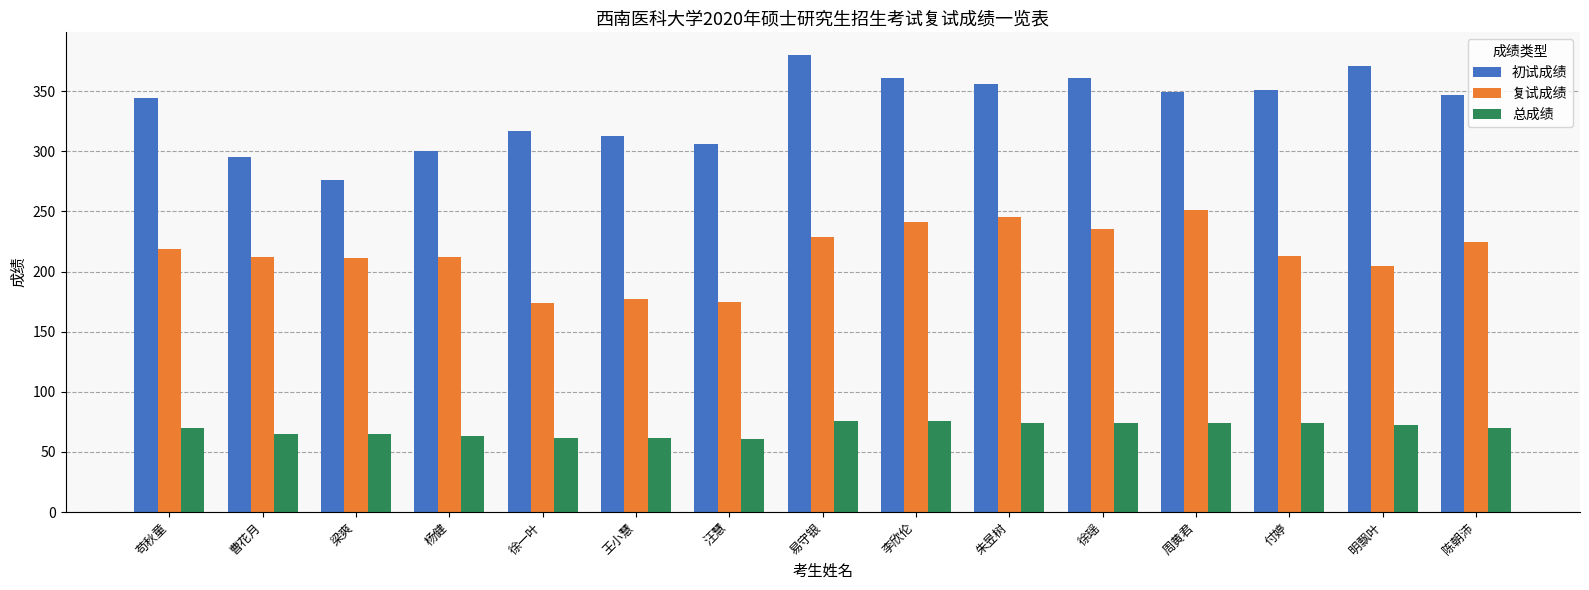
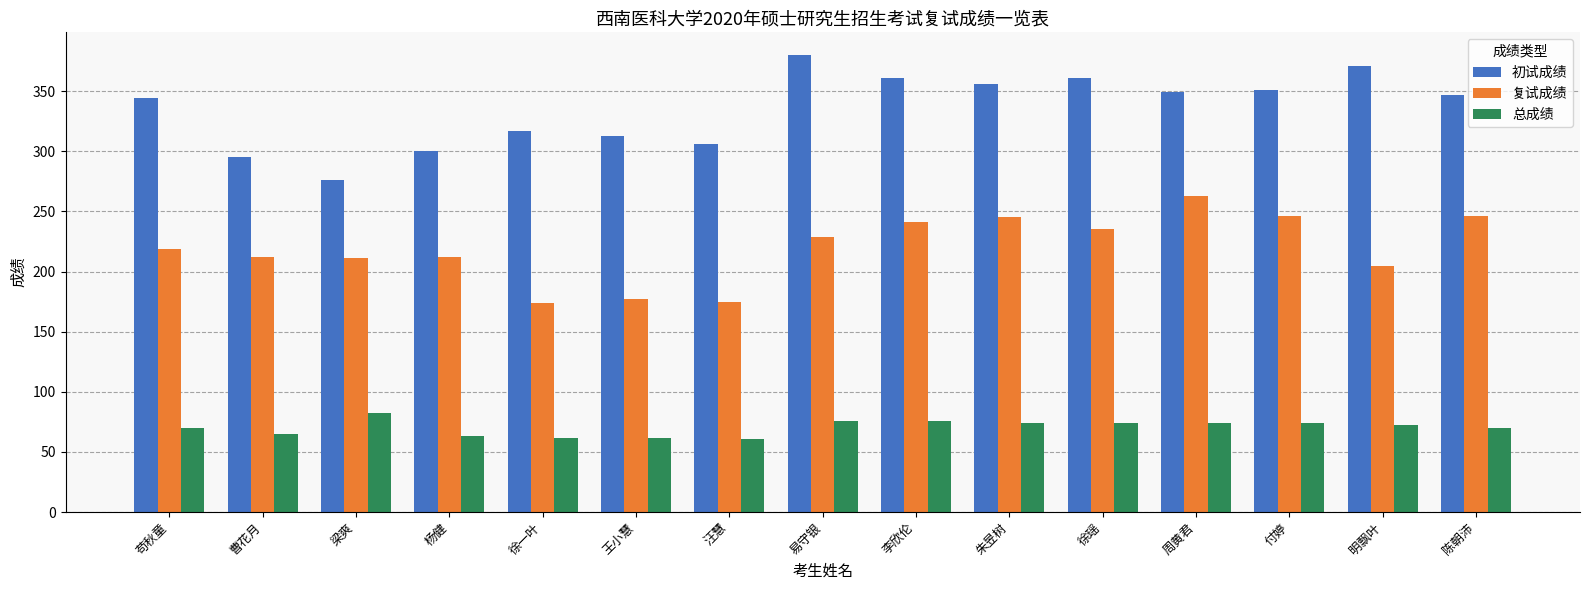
总成绩, 梁爽: 65 -> 82
复试成绩, 周黄君: 251 -> 263
复试成绩, 付婷: 213 -> 247
复试成绩, 陈朝沛: 225 -> 246
